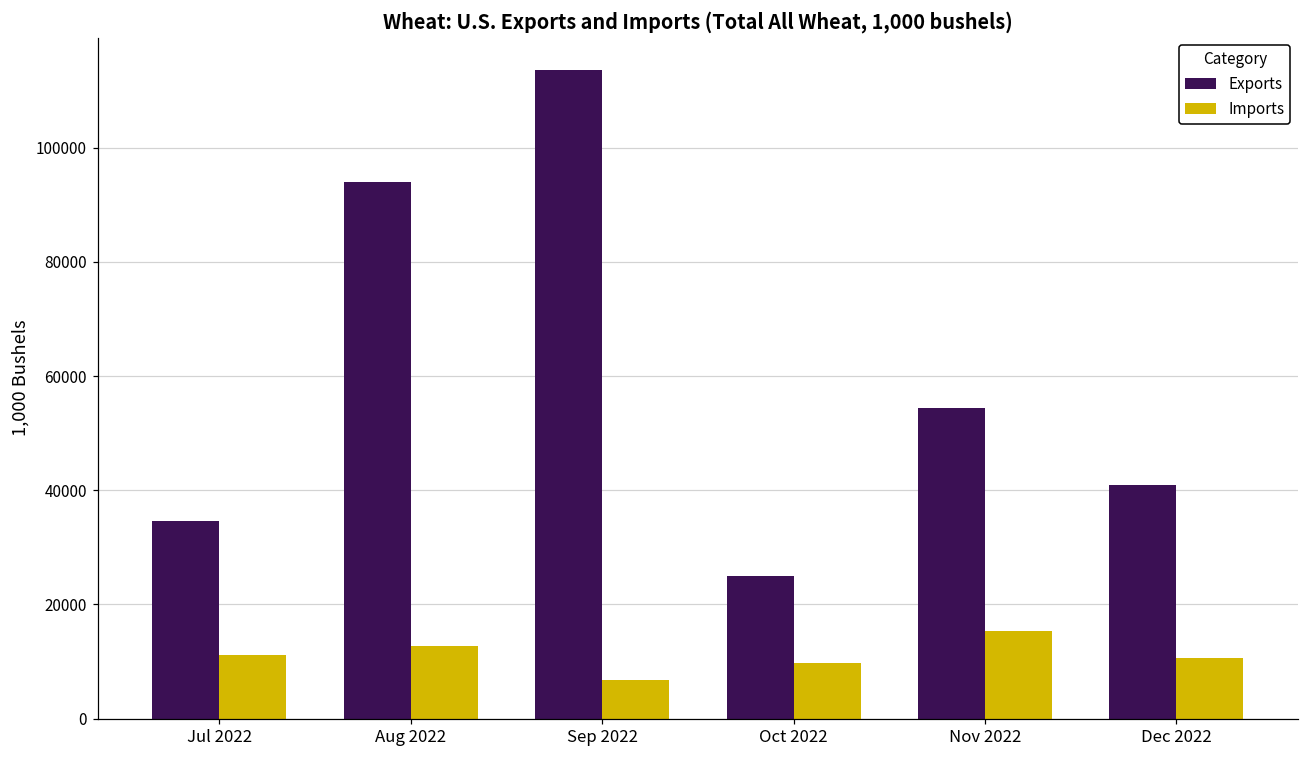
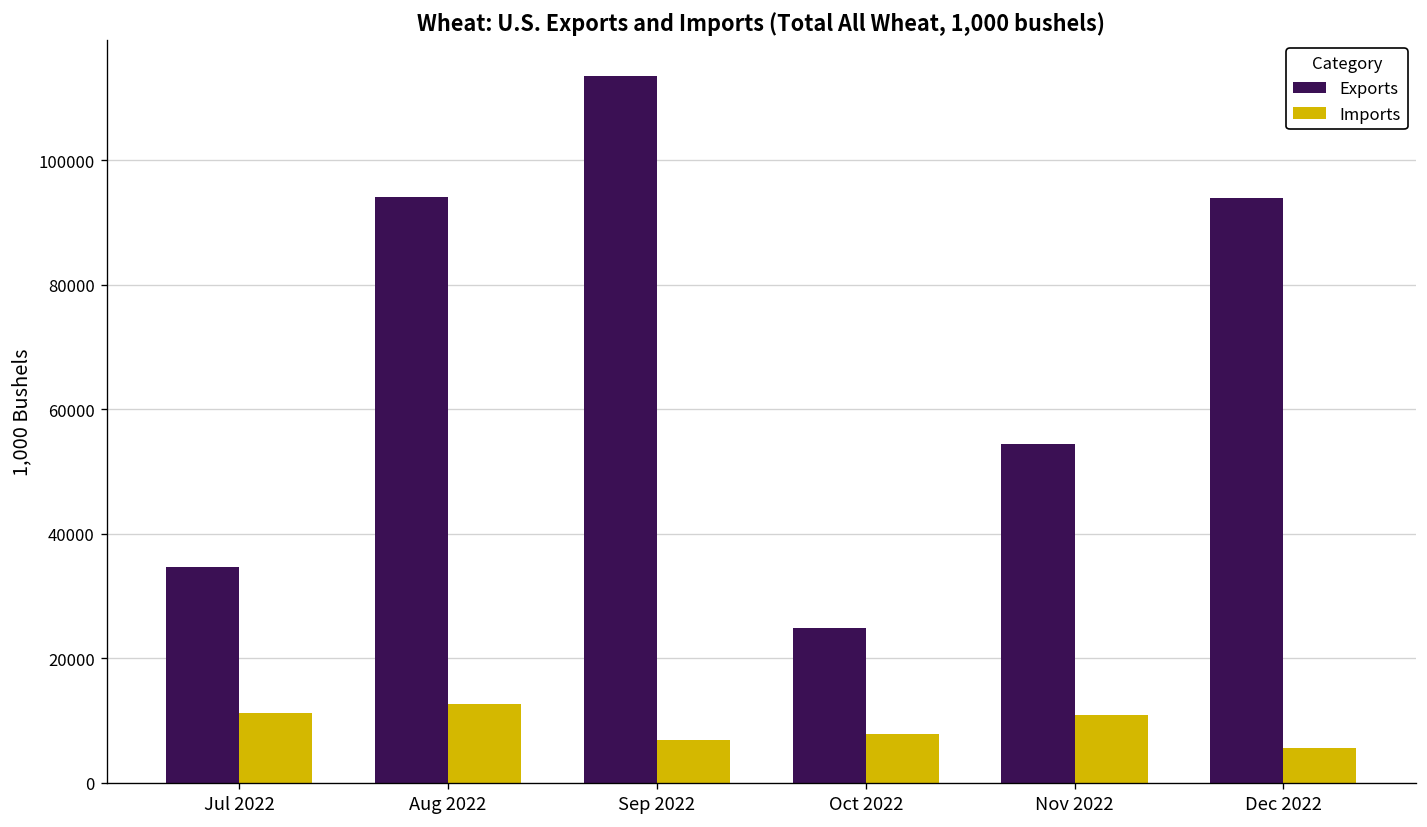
Imports, Oct 2022: 10000 -> 8000
Imports, Nov 2022: 15000 -> 11000
Exports, Dec 2022: 41000 -> 94000
Imports, Dec 2022: 11000 -> 6000
